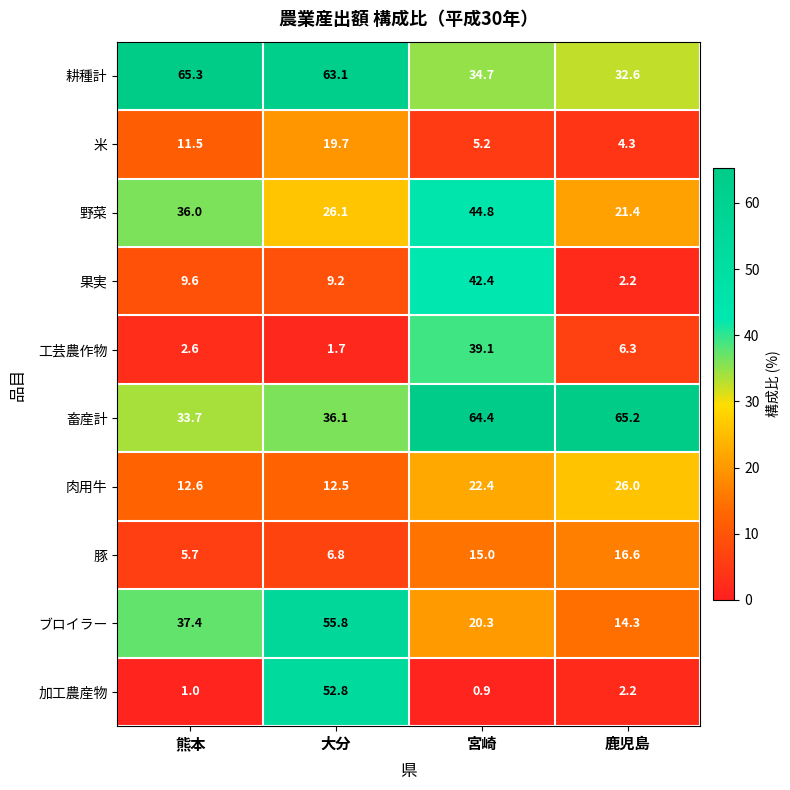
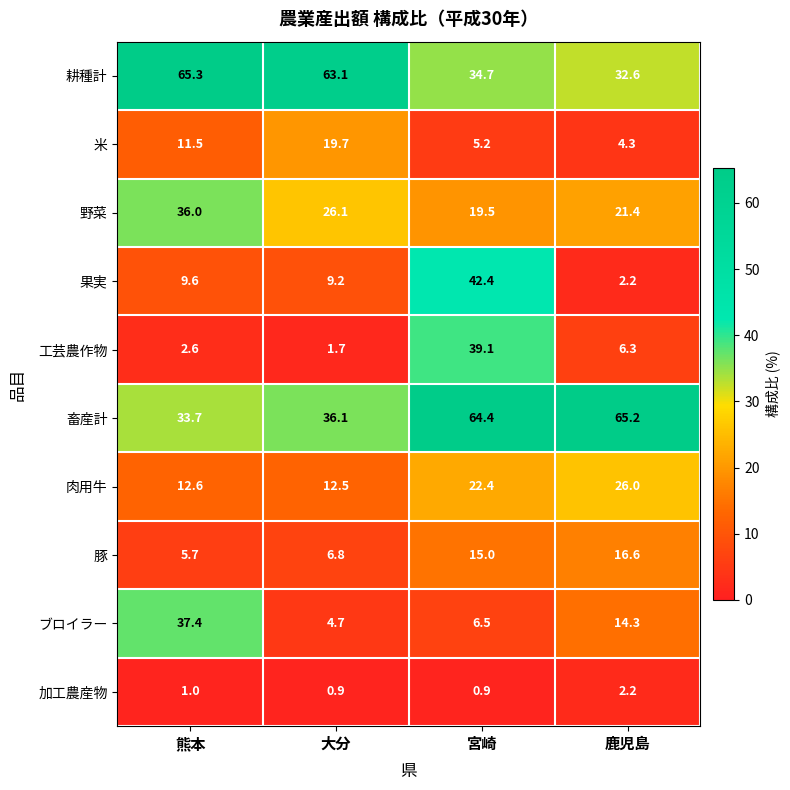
野菜, 宮崎: 44.8 -> 19.5
ブロイラー, 大分: 55.8 -> 4.7
ブロイラー, 宮崎: 20.3 -> 6.5
加工農産物, 大分: 52.8 -> 0.9
